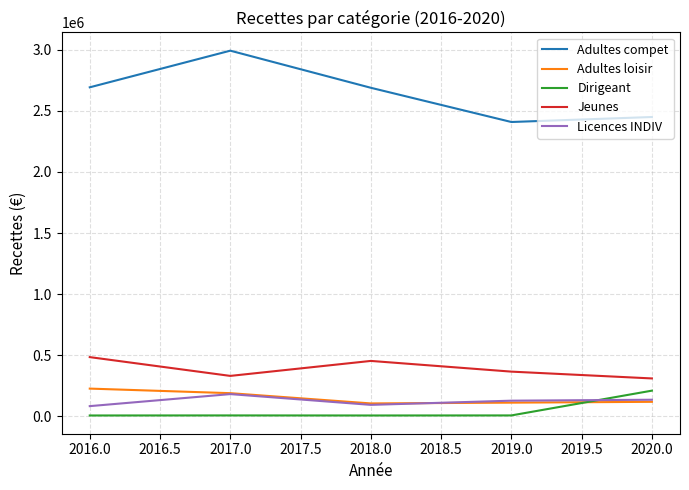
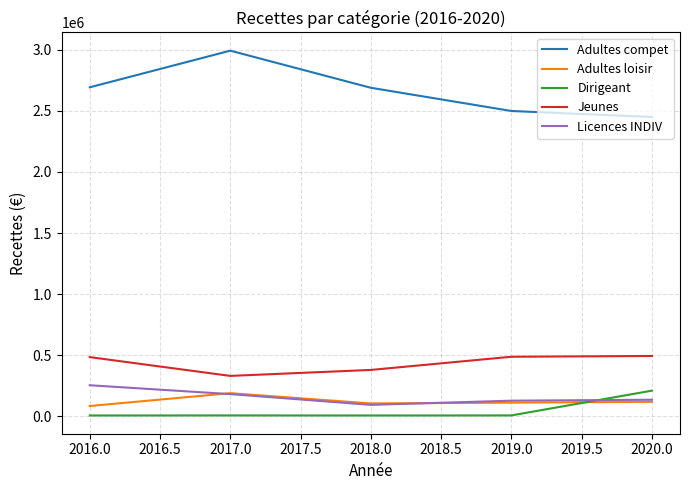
Adultes loisir, 2016.0: 230000 -> 90000
Licences INDIV, 2016.0: 80000 -> 260000
Jeunes, 2018.0: 450000 -> 380000
Adultes compet, 2019.0: 2410000 -> 2500000
Jeunes, 2019.0: 370000 -> 490000
Jeunes, 2020.0: 310000 -> 490000
